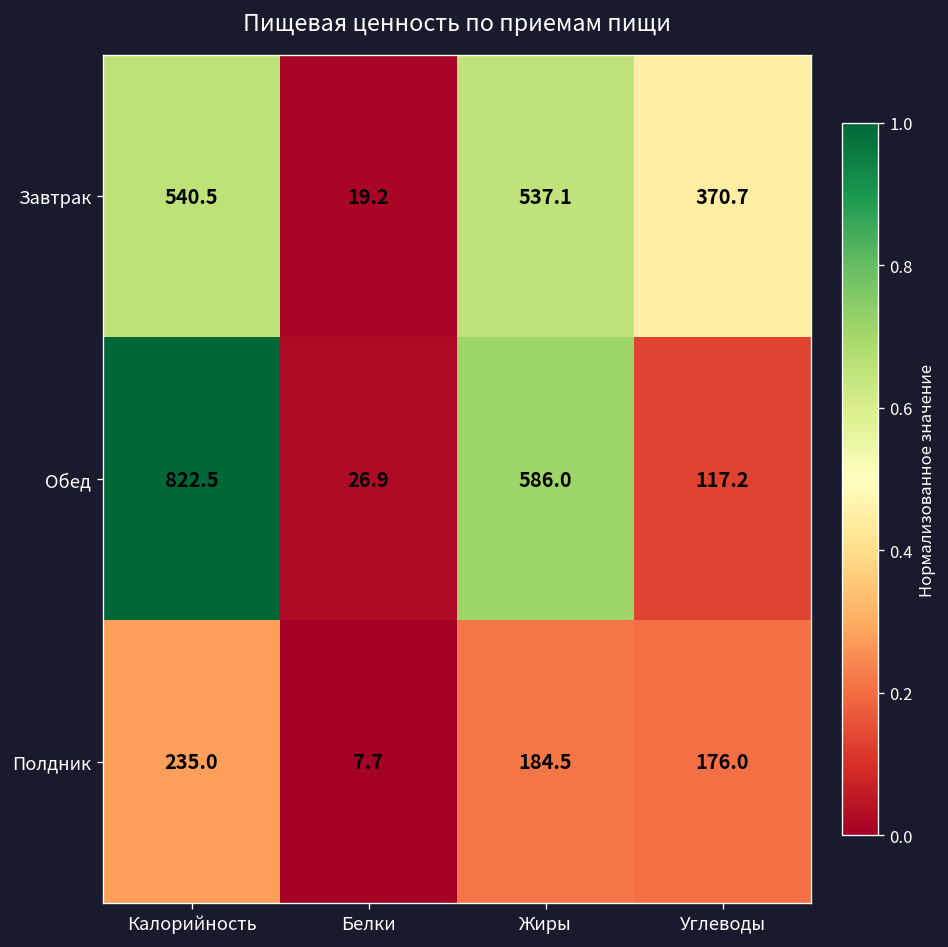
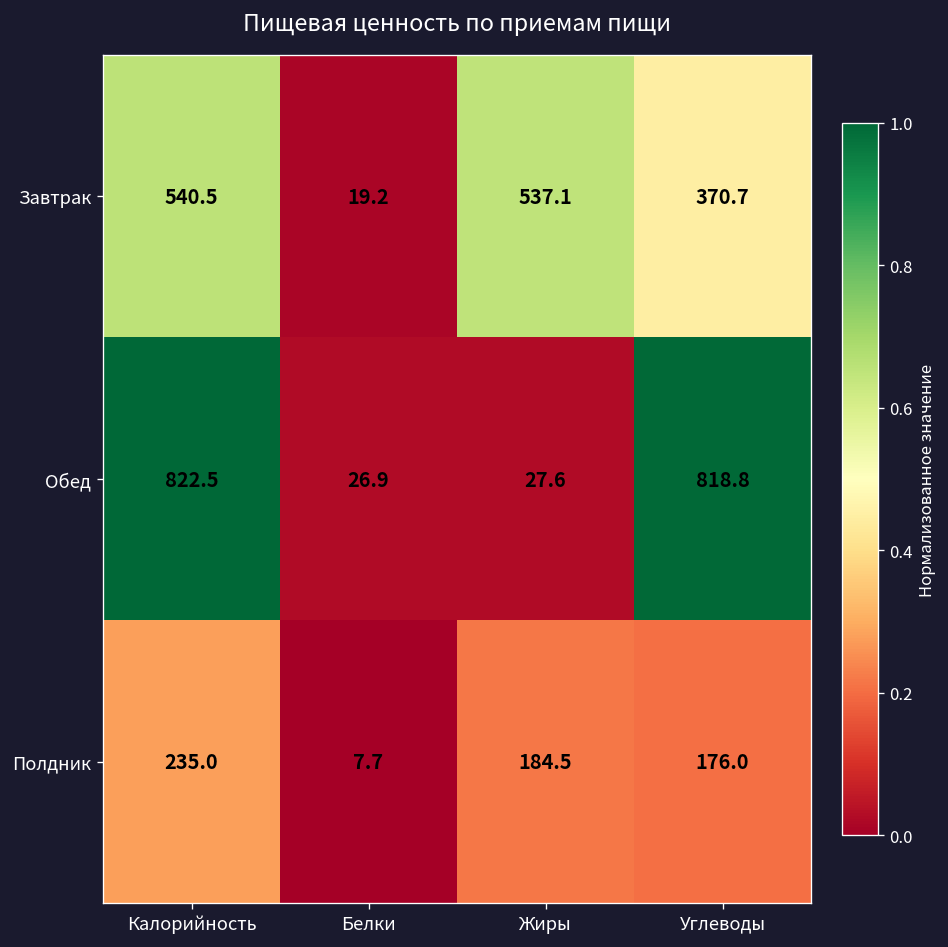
Обед, Жиры: 586.0 -> 27.6
Обед, Углеводы: 117.2 -> 818.8
